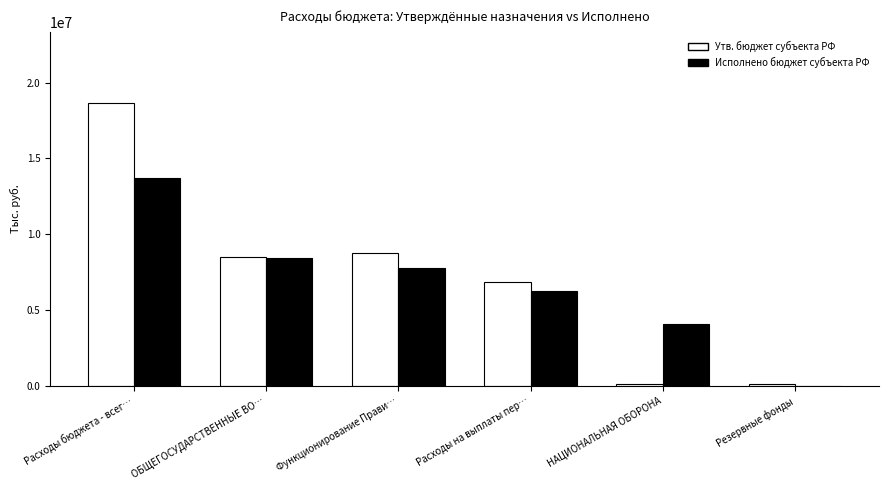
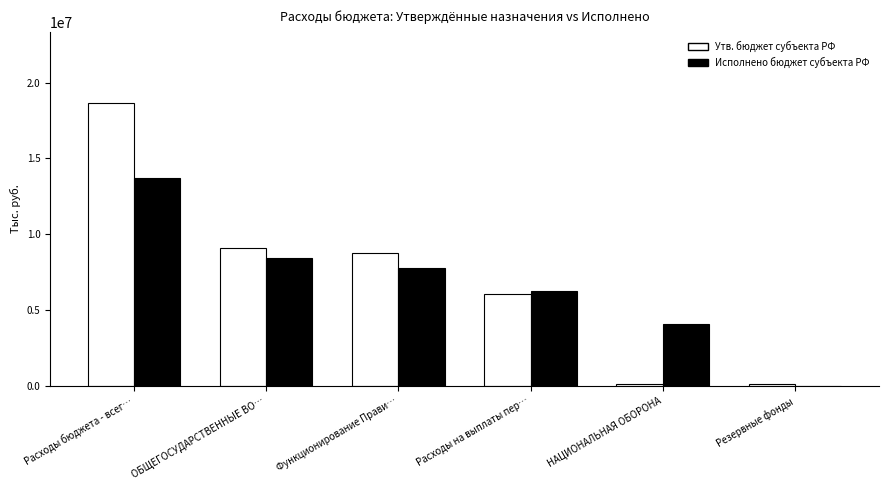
Утв. бюджет субъекта РФ, ОБЩЕГОСУДАРСТВЕННЫЕ ВО…: 8500000 -> 9100000
Утв. бюджет субъекта РФ, Расходы на выплаты пер…: 6800000 -> 6100000
